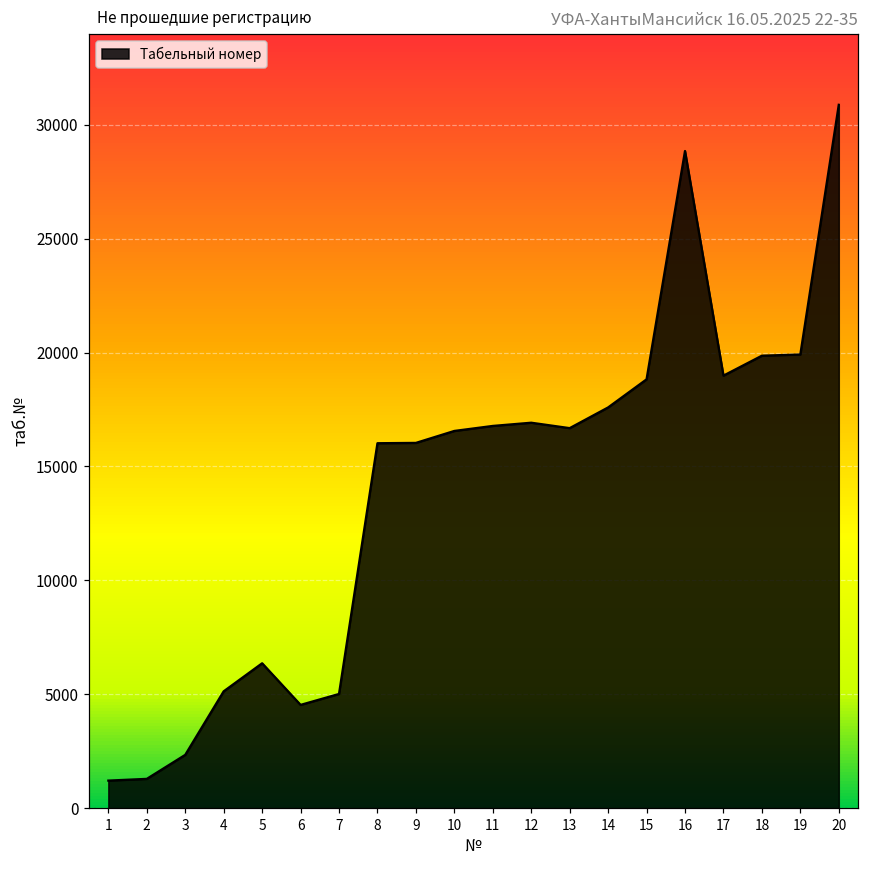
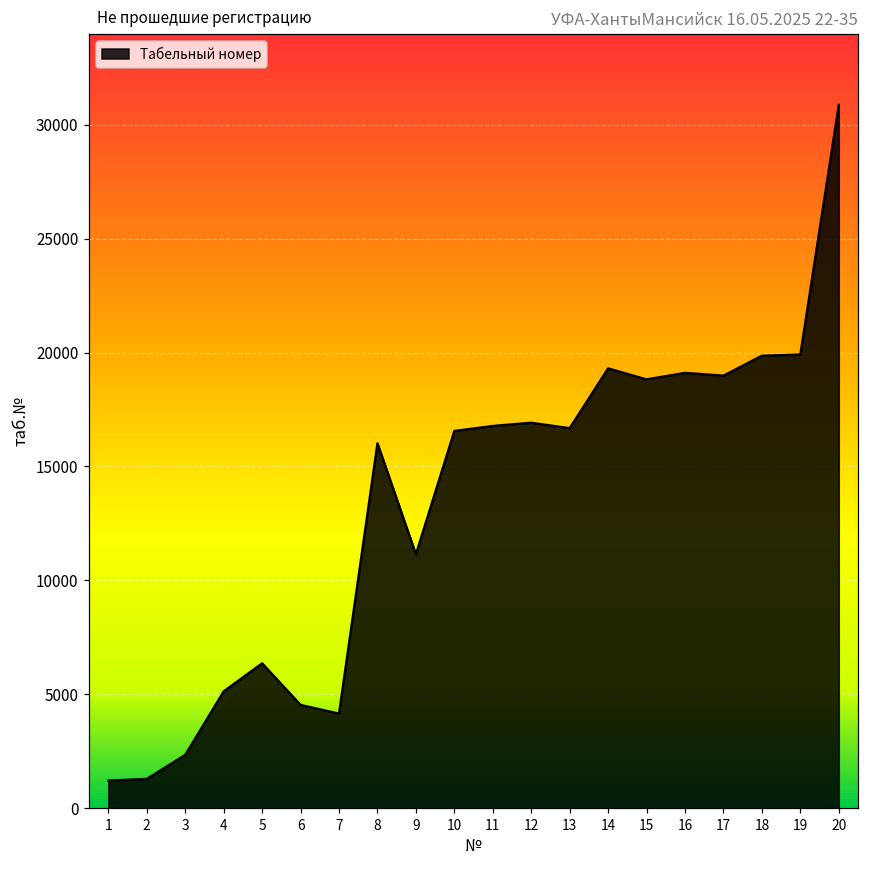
7: 5000 -> 4200
9: 16000 -> 11100
14: 17600 -> 19300
16: 28800 -> 19100
